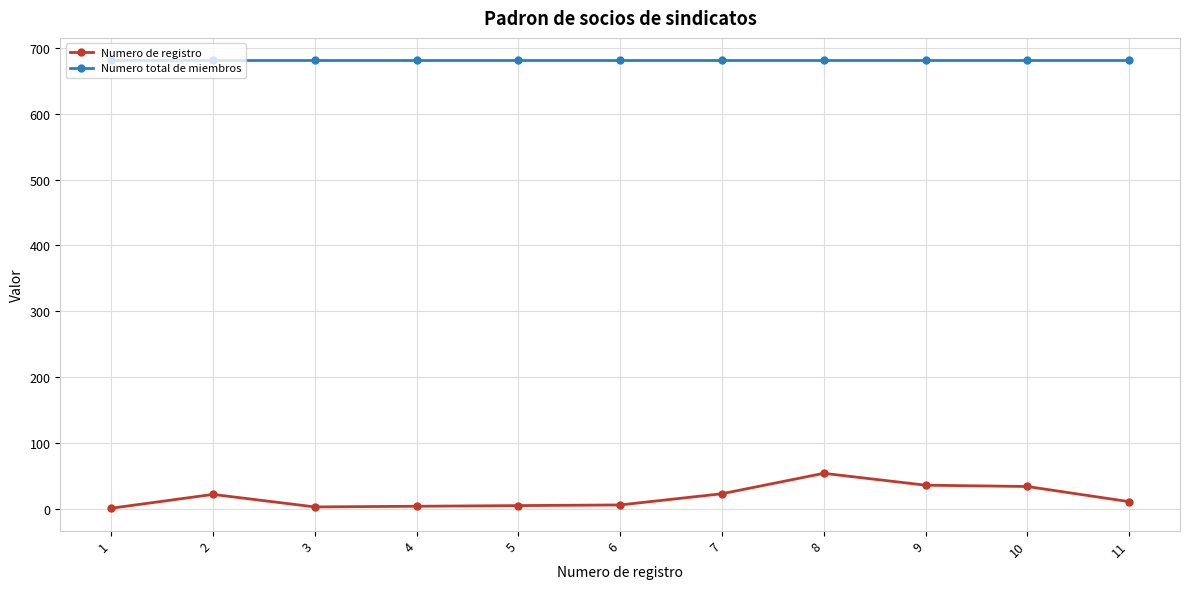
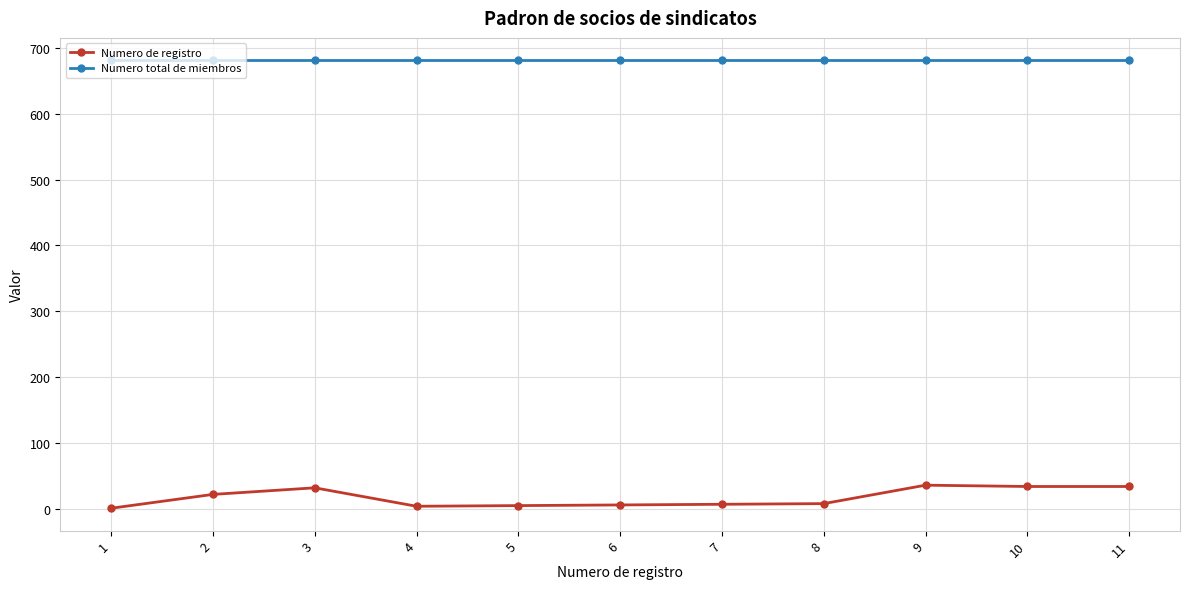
Numero de registro, 3: 0 -> 30
Numero de registro, 7: 20 -> 10
Numero de registro, 8: 50 -> 10
Numero de registro, 11: 10 -> 30
